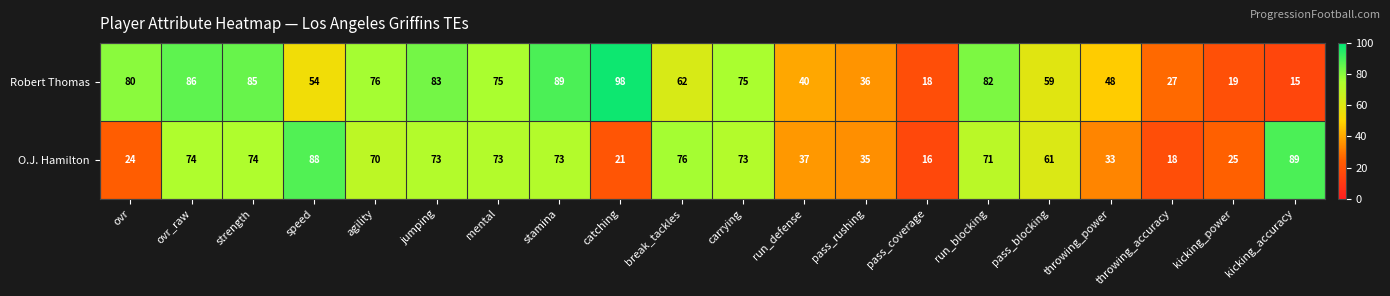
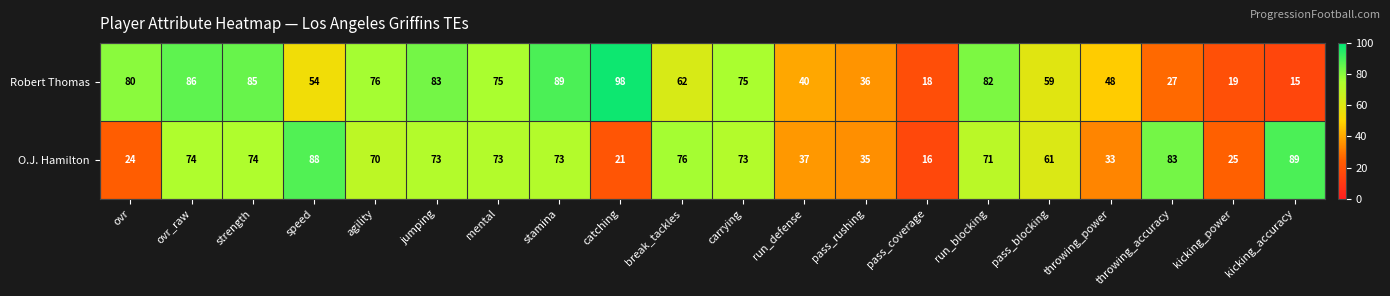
O.J. Hamilton, throwing_accuracy: 18 -> 83
